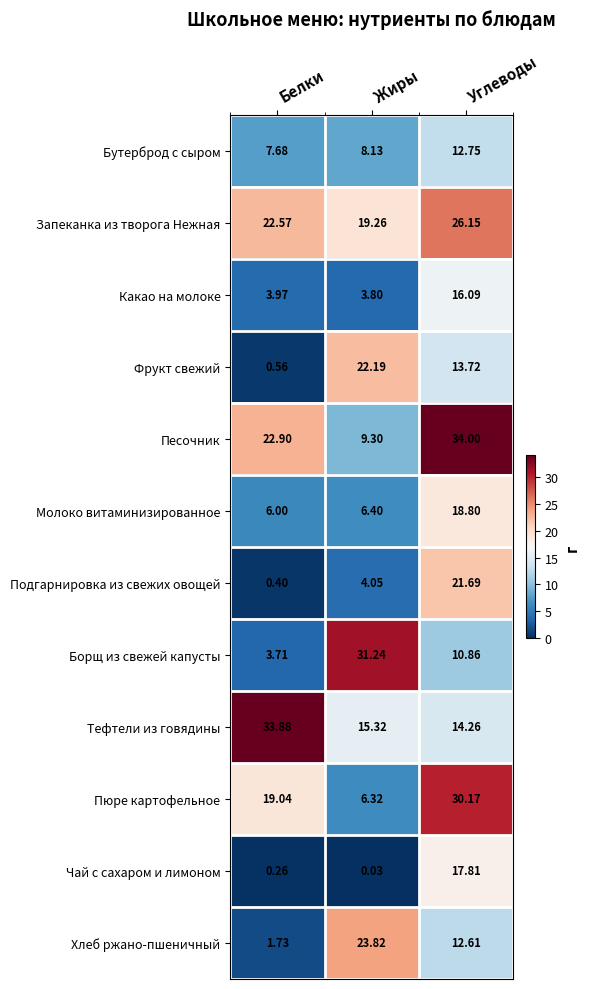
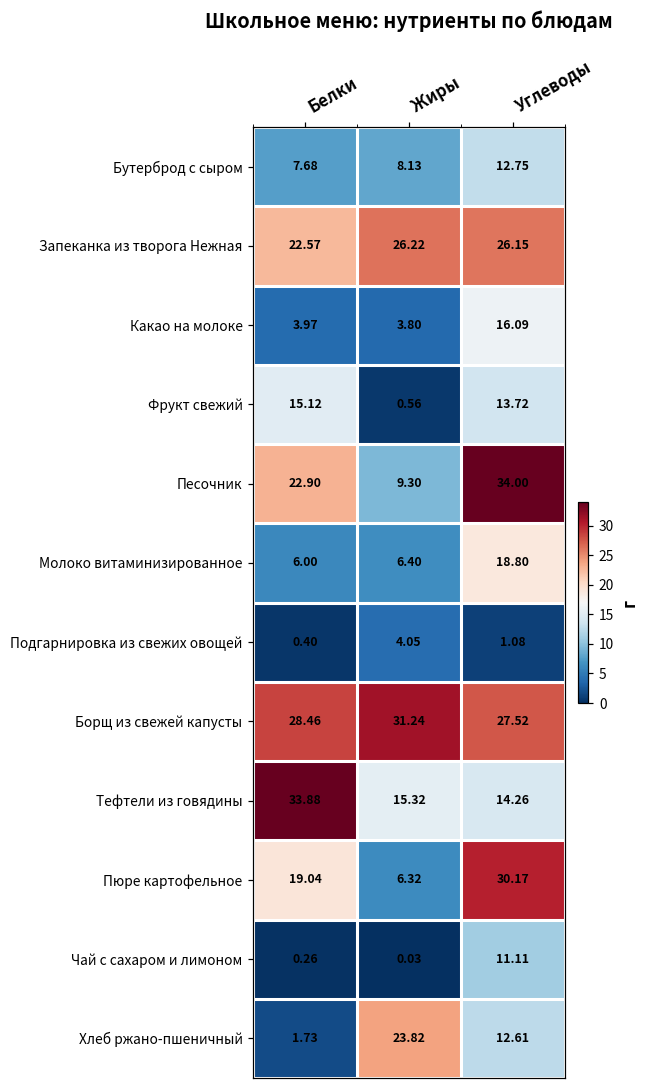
Запеканка из творога Нежная, Жиры: 19.26 -> 26.22
Фрукт свежий, Белки: 0.56 -> 15.12
Фрукт свежий, Жиры: 22.19 -> 0.56
Подгарнировка из свежих овощей, Углеводы: 21.69 -> 1.08
Борщ из свежей капусты, Белки: 3.71 -> 28.46
Борщ из свежей капусты, Углеводы: 10.86 -> 27.52
Чай с сахаром и лимоном, Углеводы: 17.81 -> 11.11
